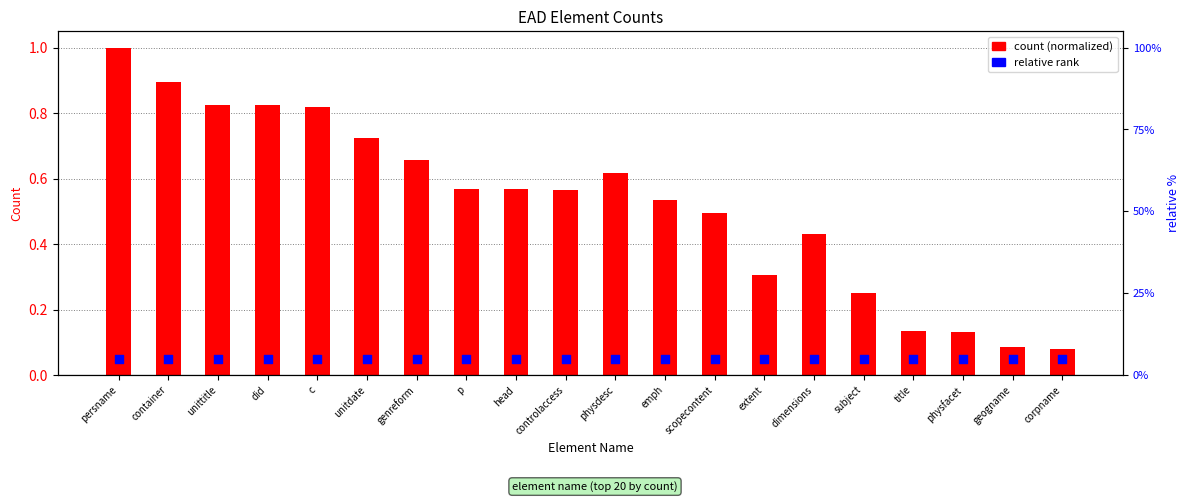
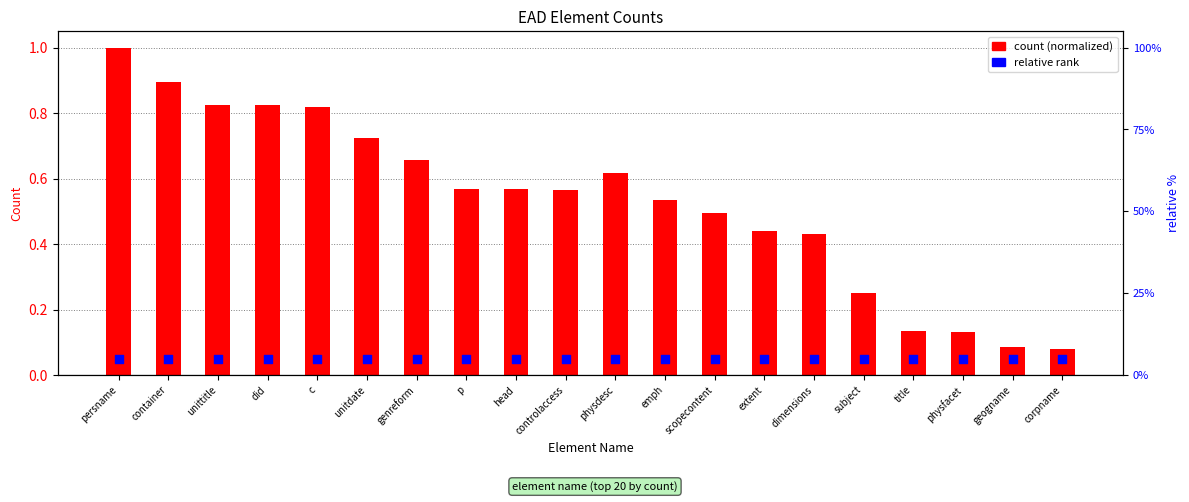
count (normalized), extent: 0.31 -> 0.44
